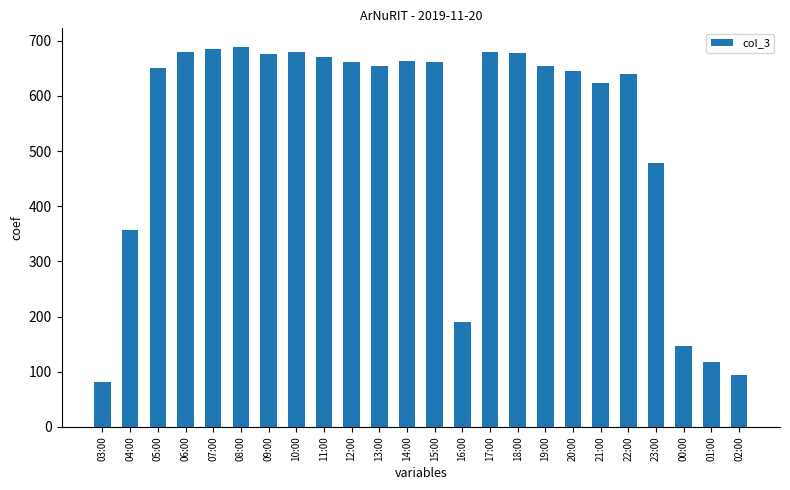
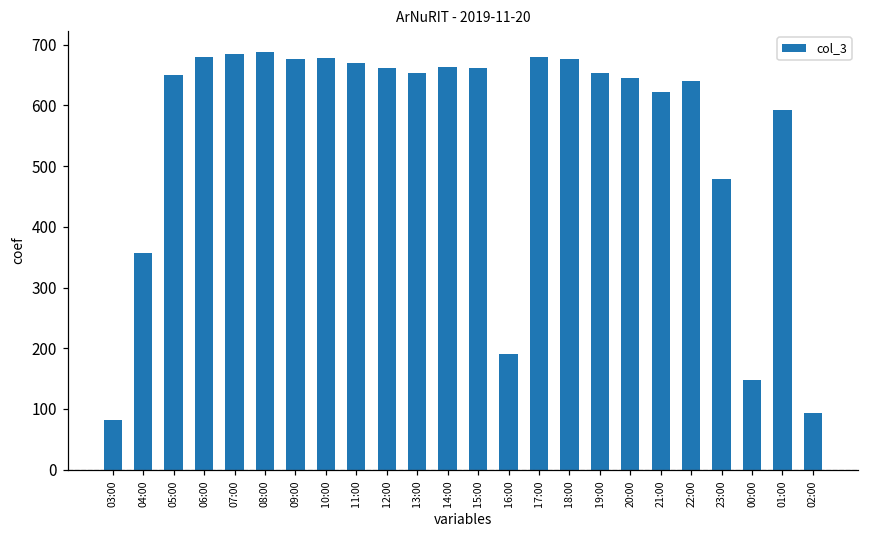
01:00: 120 -> 590
